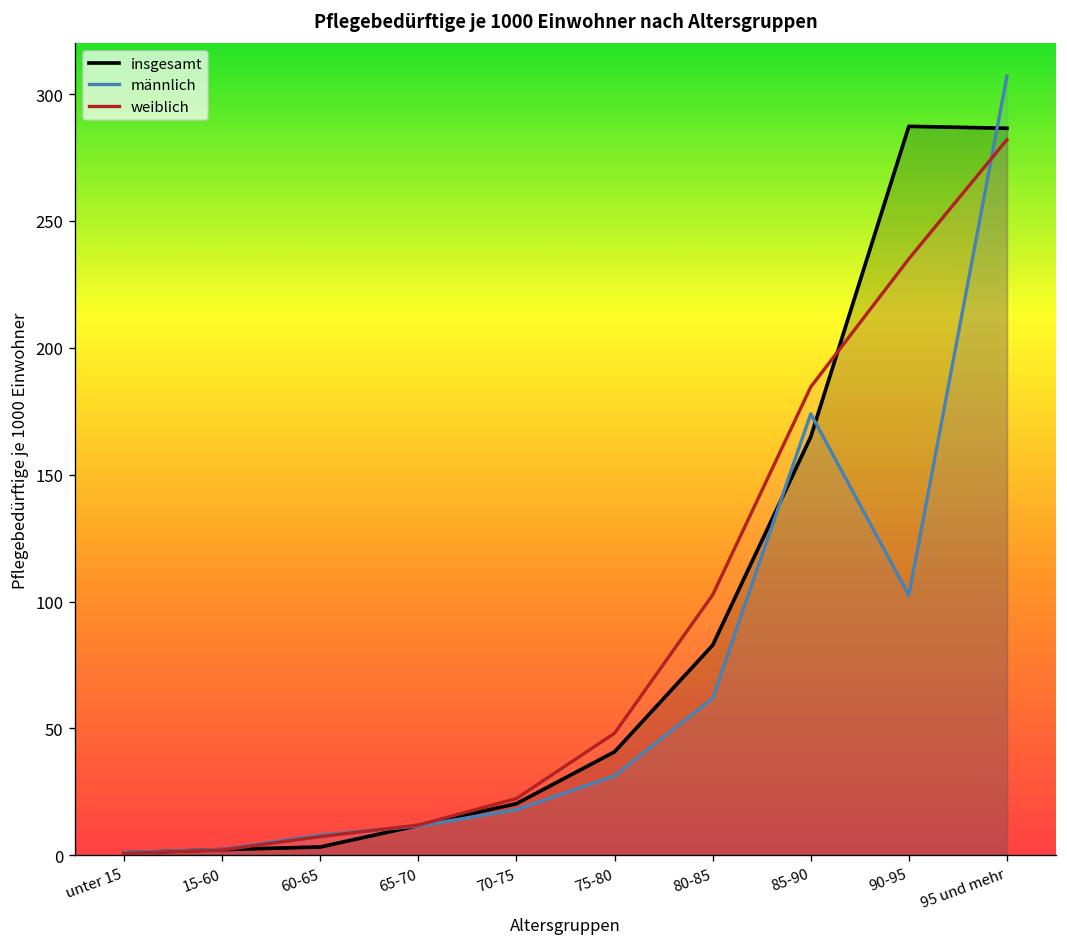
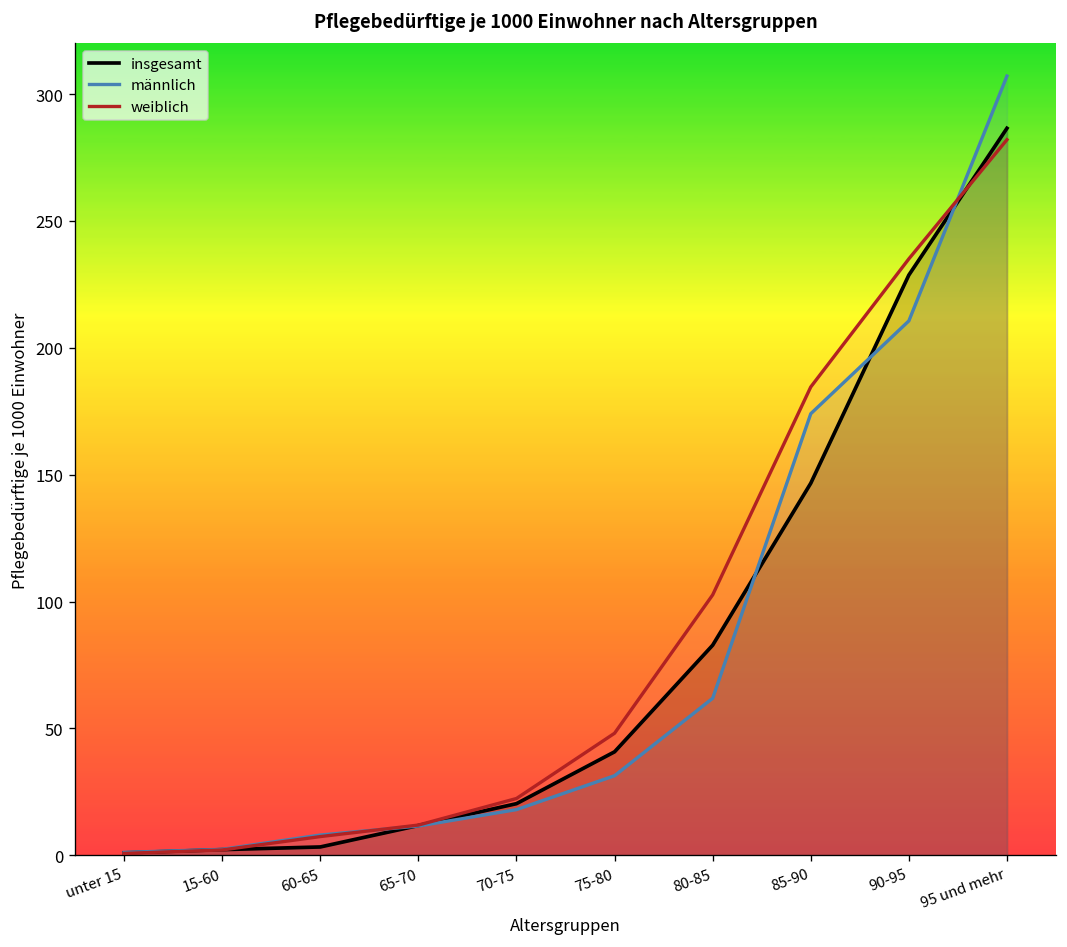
insgesamt, 85-90: 165 -> 147
insgesamt, 90-95: 287 -> 229
männlich, 90-95: 102 -> 211
